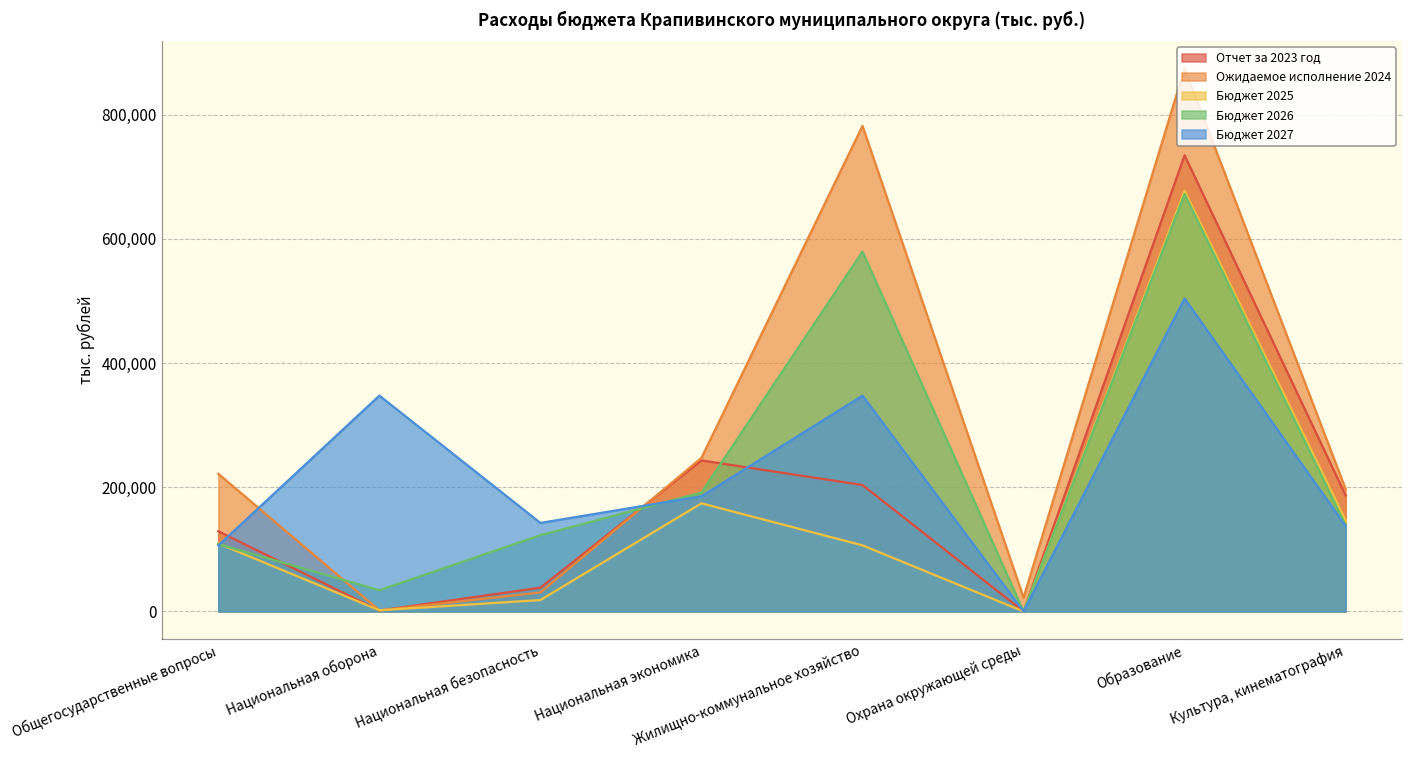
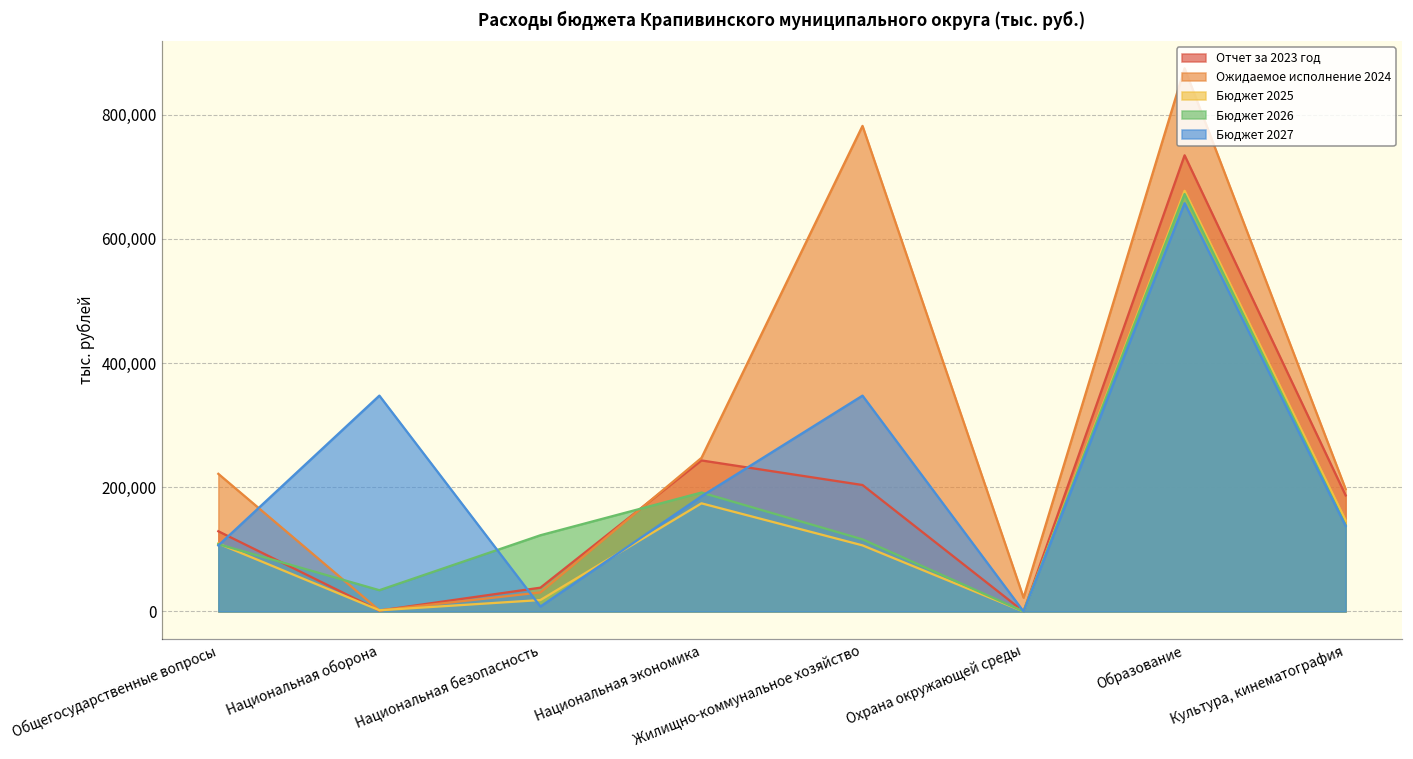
Бюджет 2027, Национальная безопасность: 140,000 -> 10,000
Бюджет 2026, Жилищно-коммунальное хозяйство: 580,000 -> 120,000
Бюджет 2027, Образование: 500,000 -> 660,000
